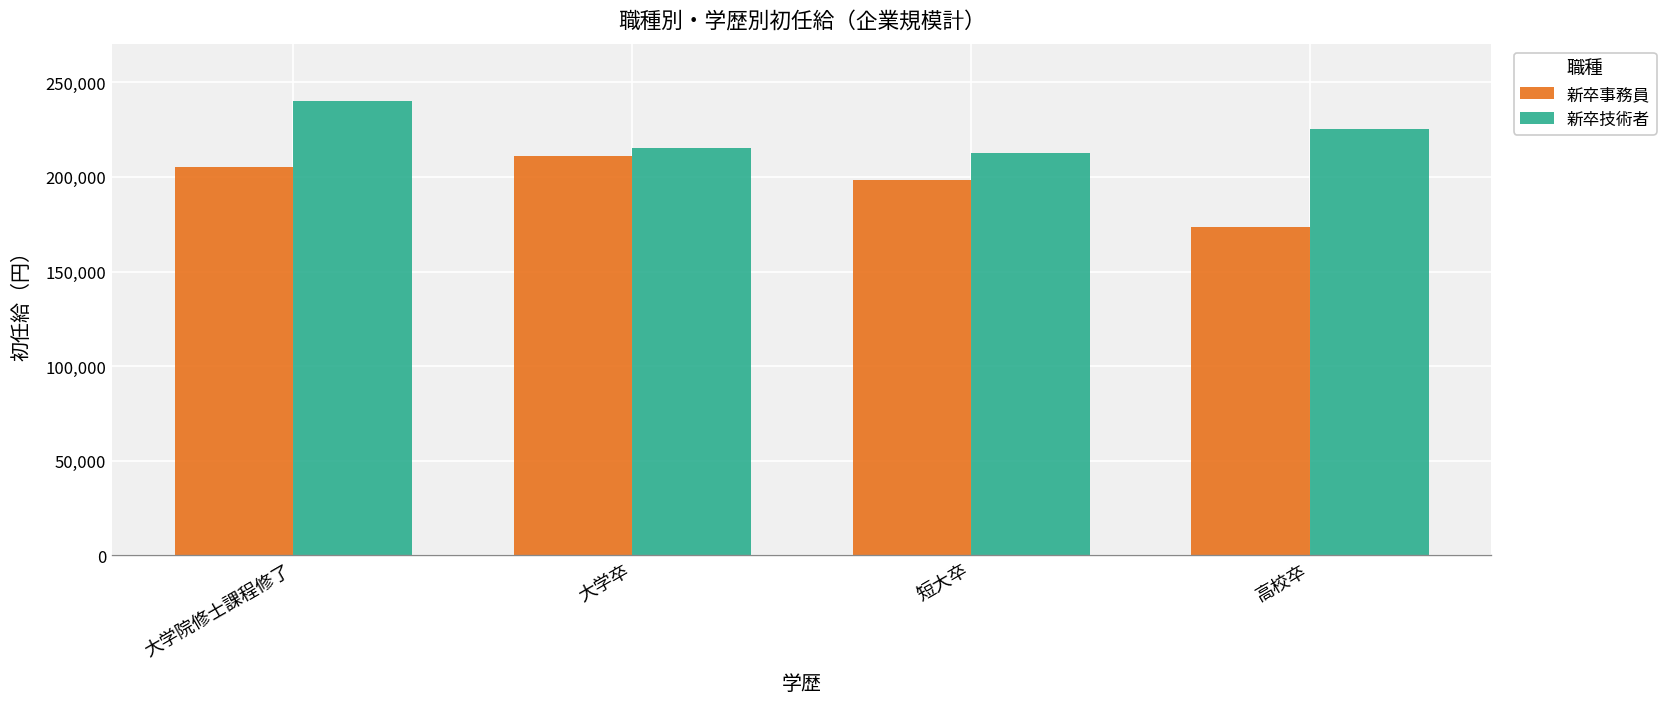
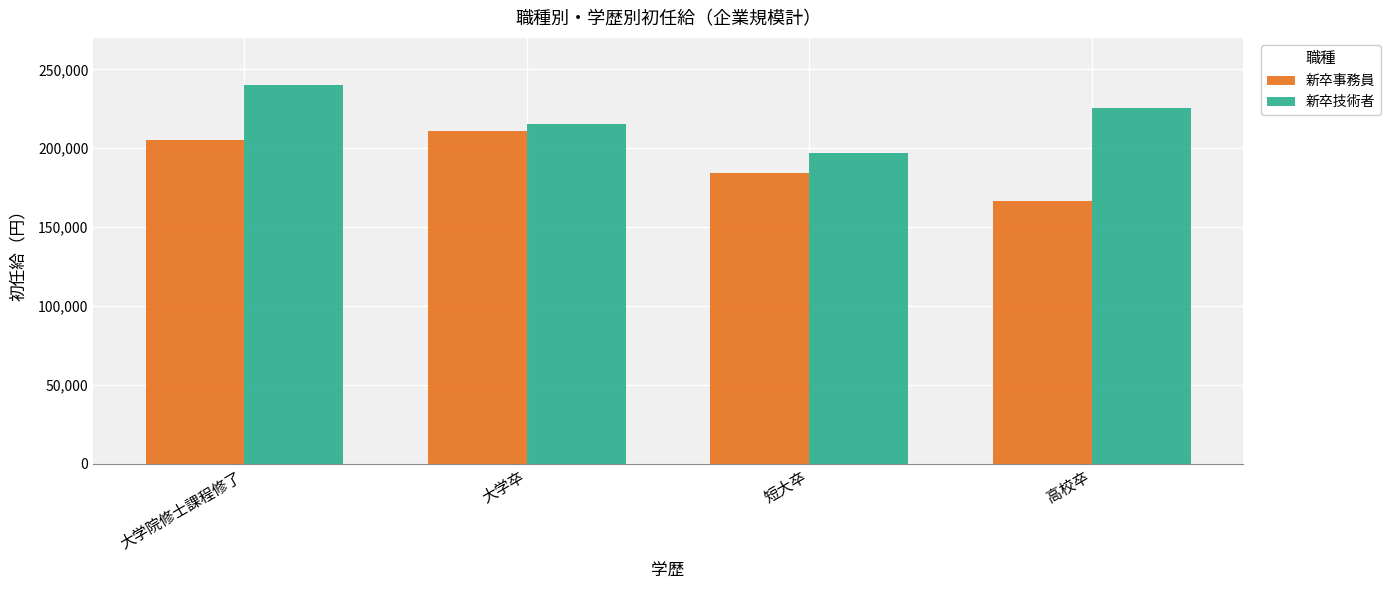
新卒事務員, 短大卒: 198,000 -> 184,000
新卒技術者, 短大卒: 213,000 -> 197,000
新卒事務員, 高校卒: 173,000 -> 167,000
